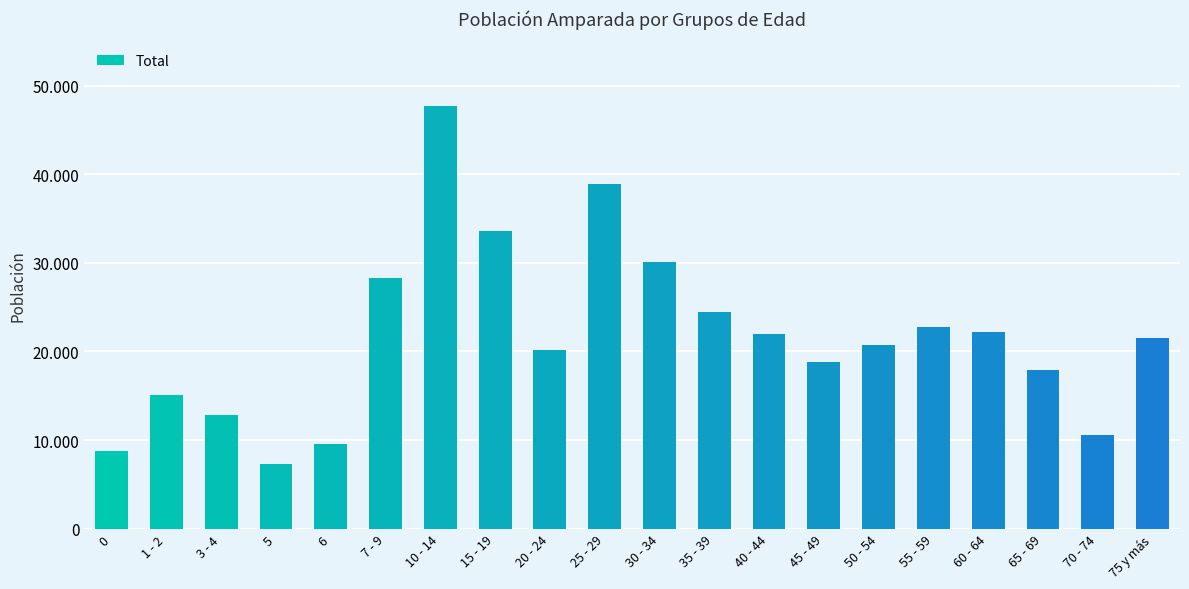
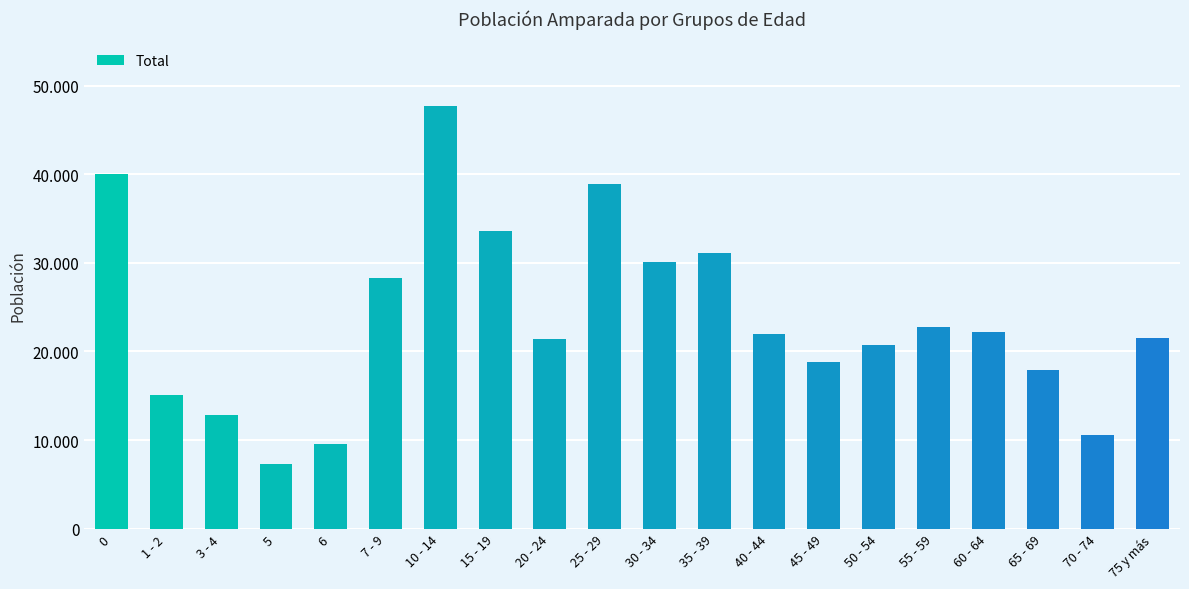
0: 9 -> 40
20 - 24: 20 -> 21
35 - 39: 24 -> 31
